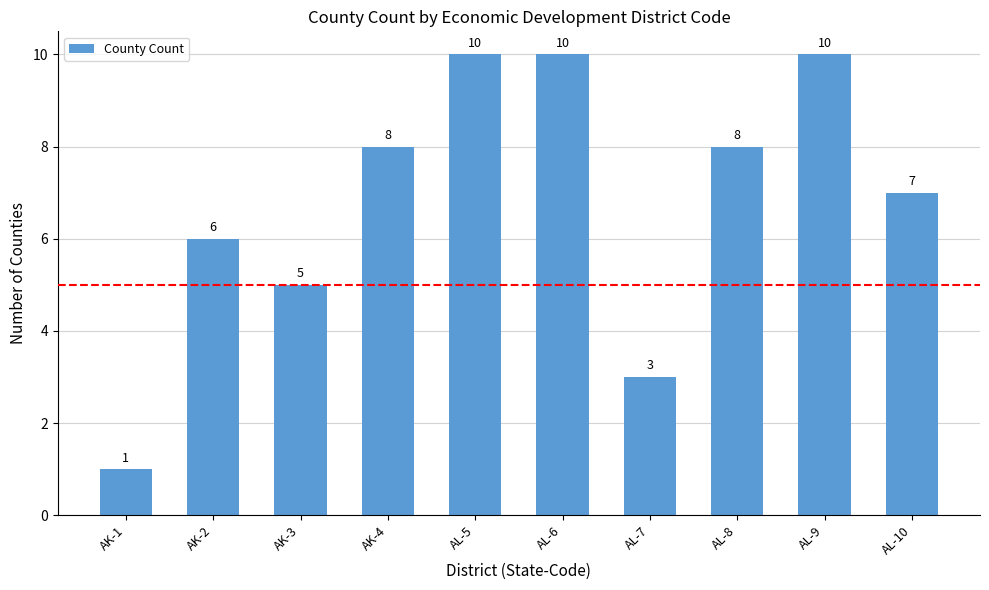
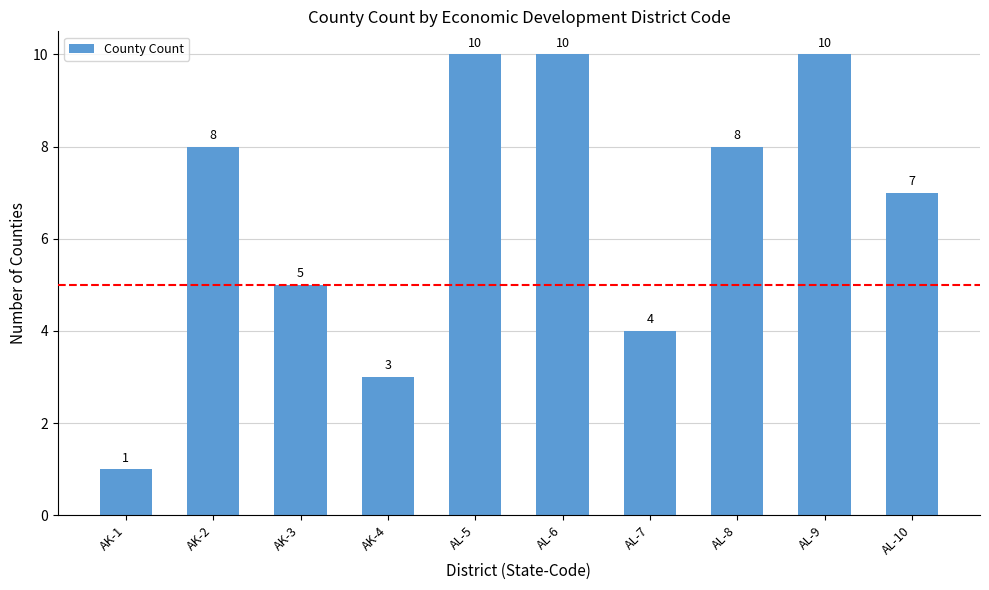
AK-2: 6 -> 8
AK-4: 8 -> 3
AL-7: 3 -> 4
